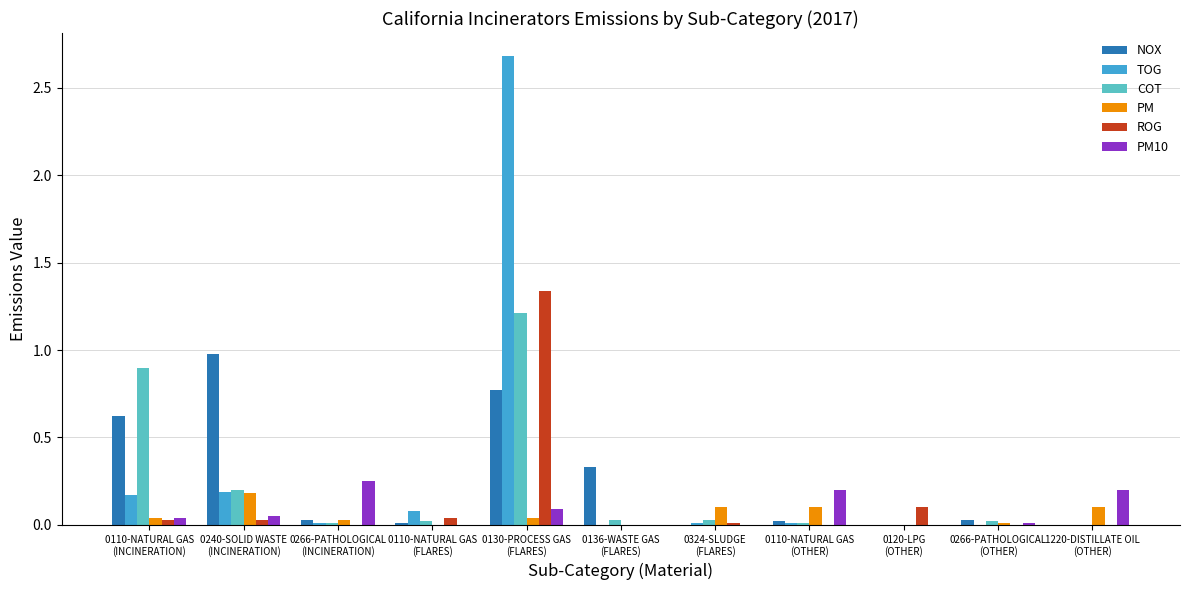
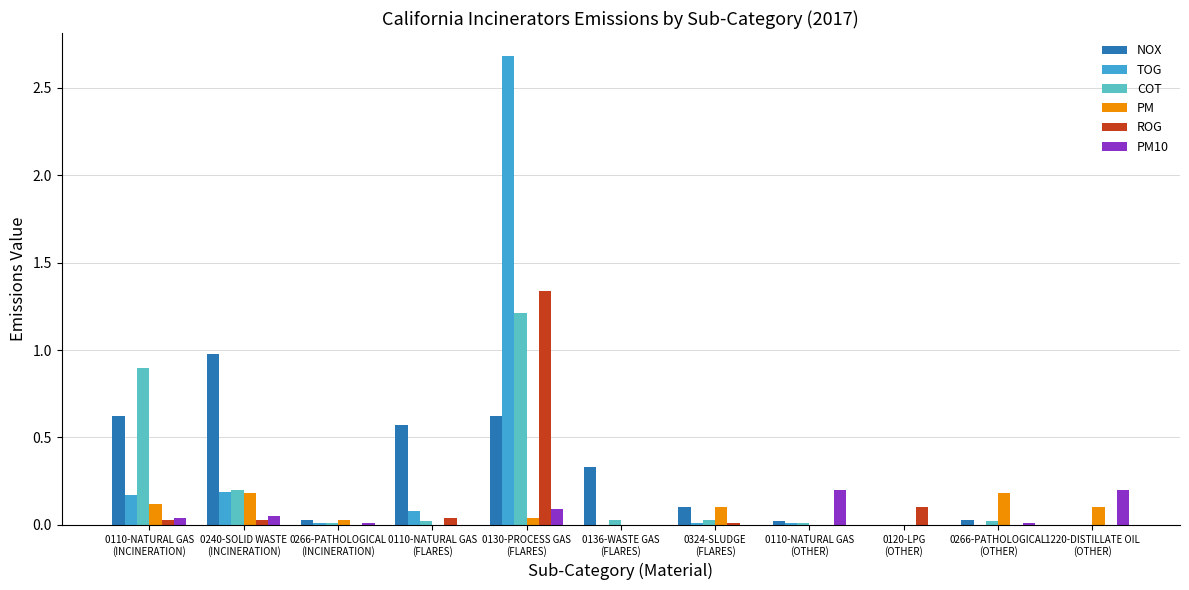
PM, 0110-NATURAL GAS (INCINERATION): 0.04 -> 0.12
PM10, 0266-PATHOLOGICAL (INCINERATION): 0.25 -> 0.01
NOX, 0110-NATURAL GAS (FLARES): 0.01 -> 0.57
NOX, 0130-PROCESS GAS (FLARES): 0.77 -> 0.62
NOX, 0324-SLUDGE (FLARES): 0.0 -> 0.1
PM, 0110-NATURAL GAS (OTHER): 0.1 -> 0.0
PM, 0266-PATHOLOGICAL (OTHER): 0.01 -> 0.18
